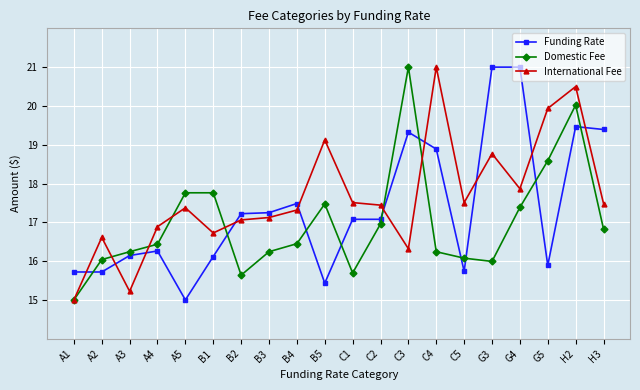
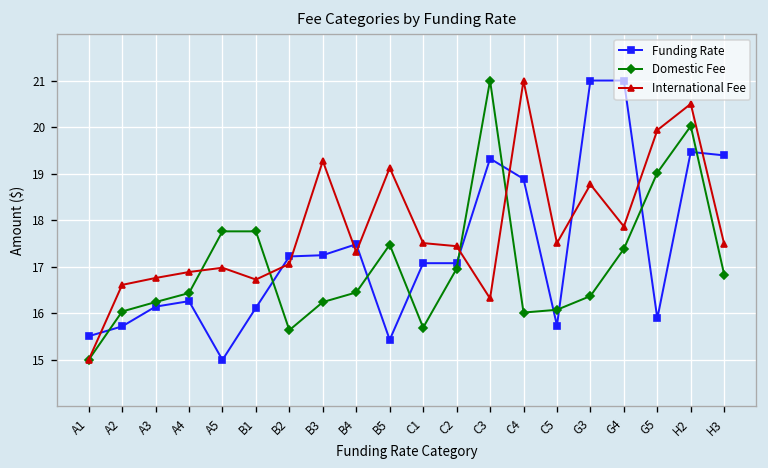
Funding Rate, A1: 15.7 -> 15.5
International Fee, A3: 15.2 -> 16.8
International Fee, A5: 17.4 -> 17.0
International Fee, B3: 17.1 -> 19.3
Domestic Fee, C4: 16.2 -> 16.0
Domestic Fee, G3: 16.0 -> 16.4
Domestic Fee, G5: 18.6 -> 19.0
